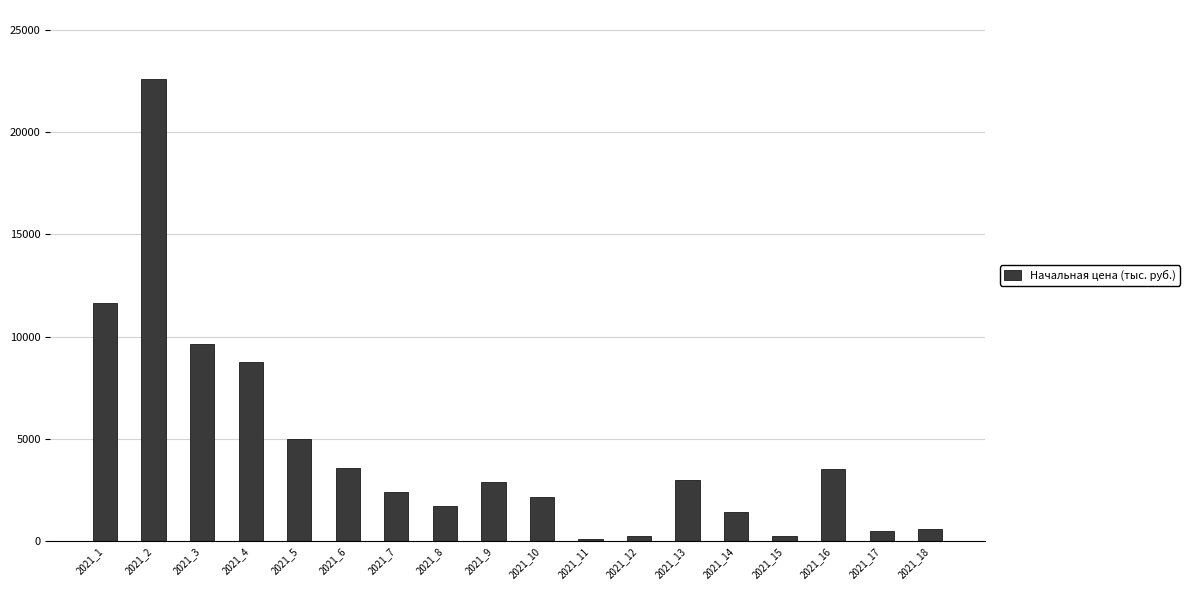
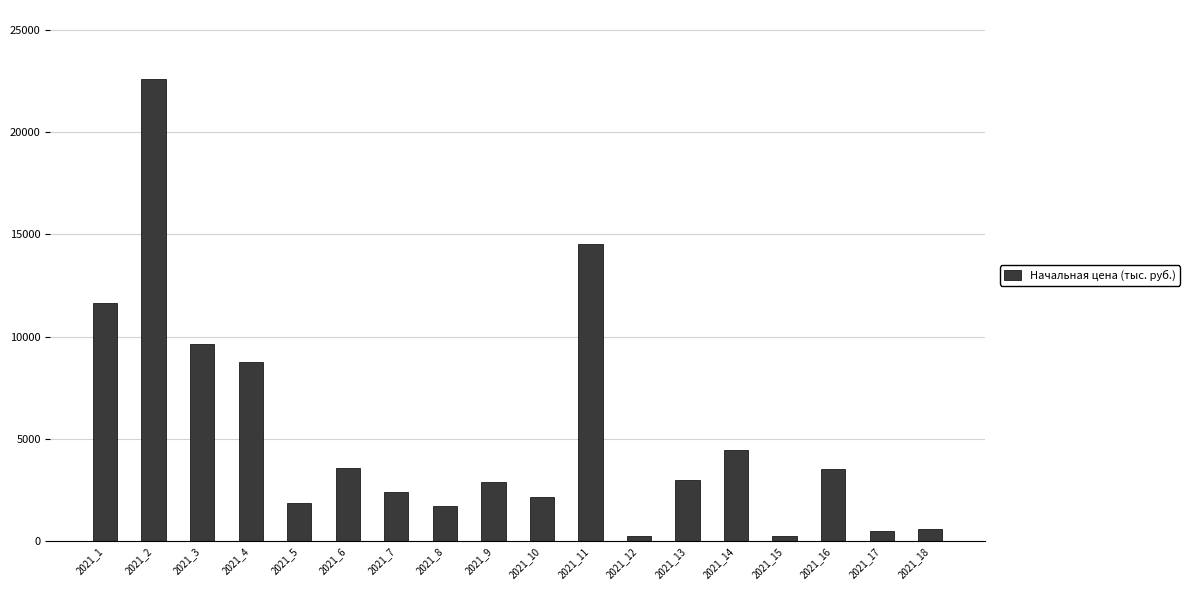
2021_5: 5000 -> 1900
2021_11: 100 -> 14500
2021_14: 1400 -> 4500
